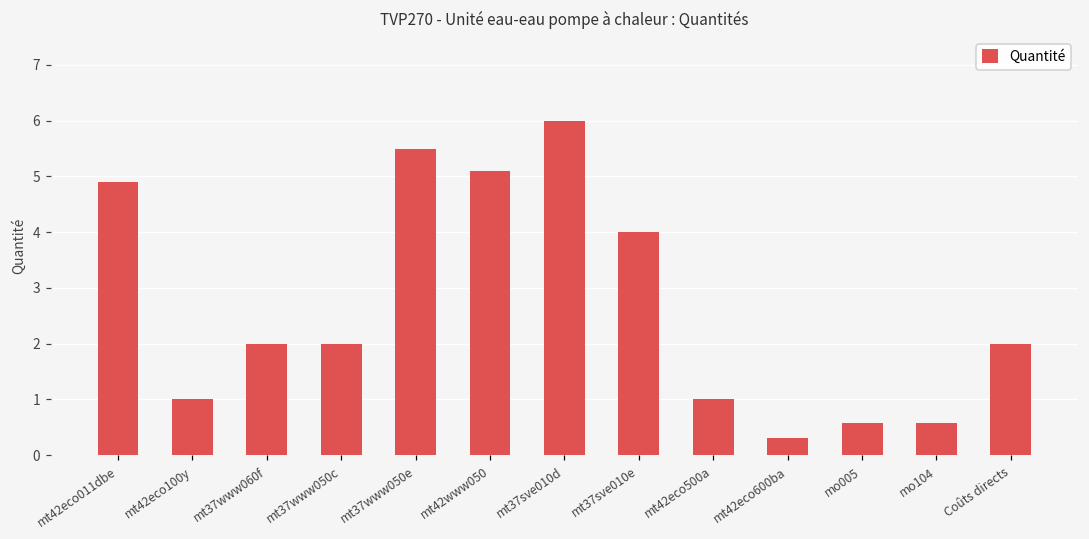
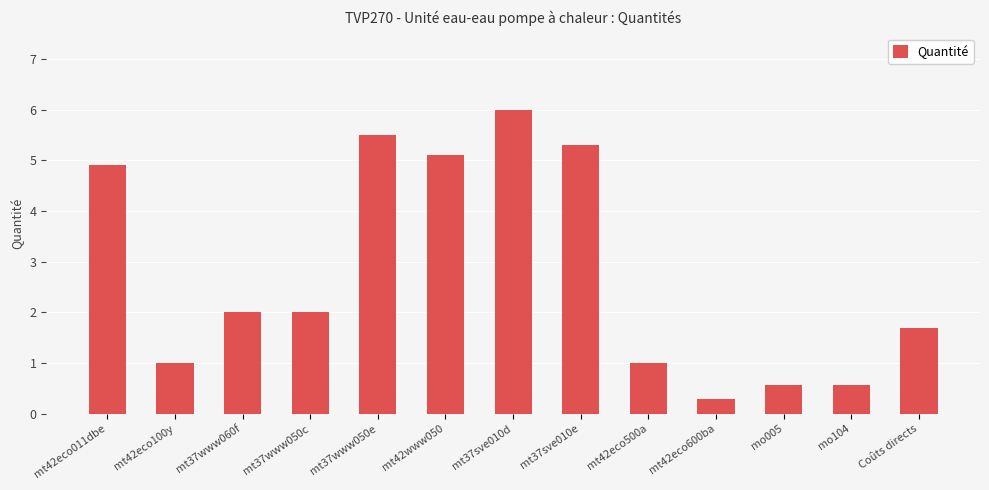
mt37sve010e: 4.0 -> 5.3
Coûts directs: 2.0 -> 1.7
